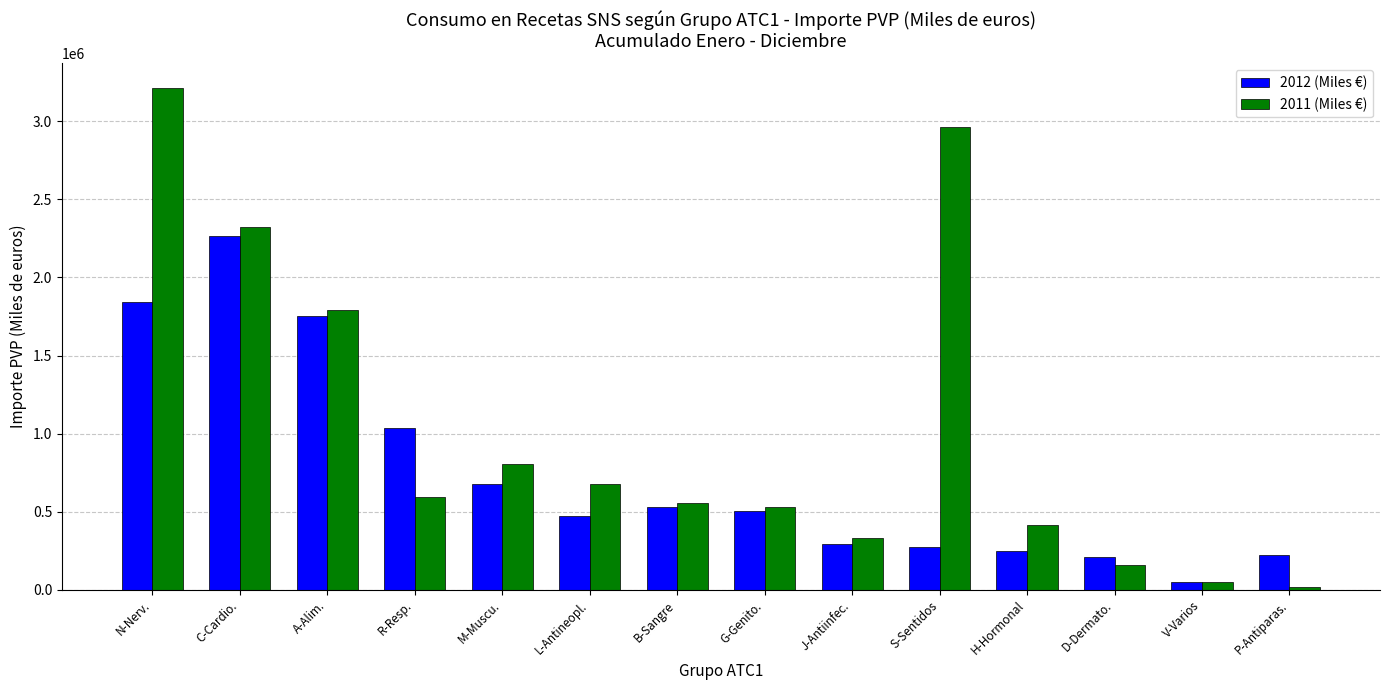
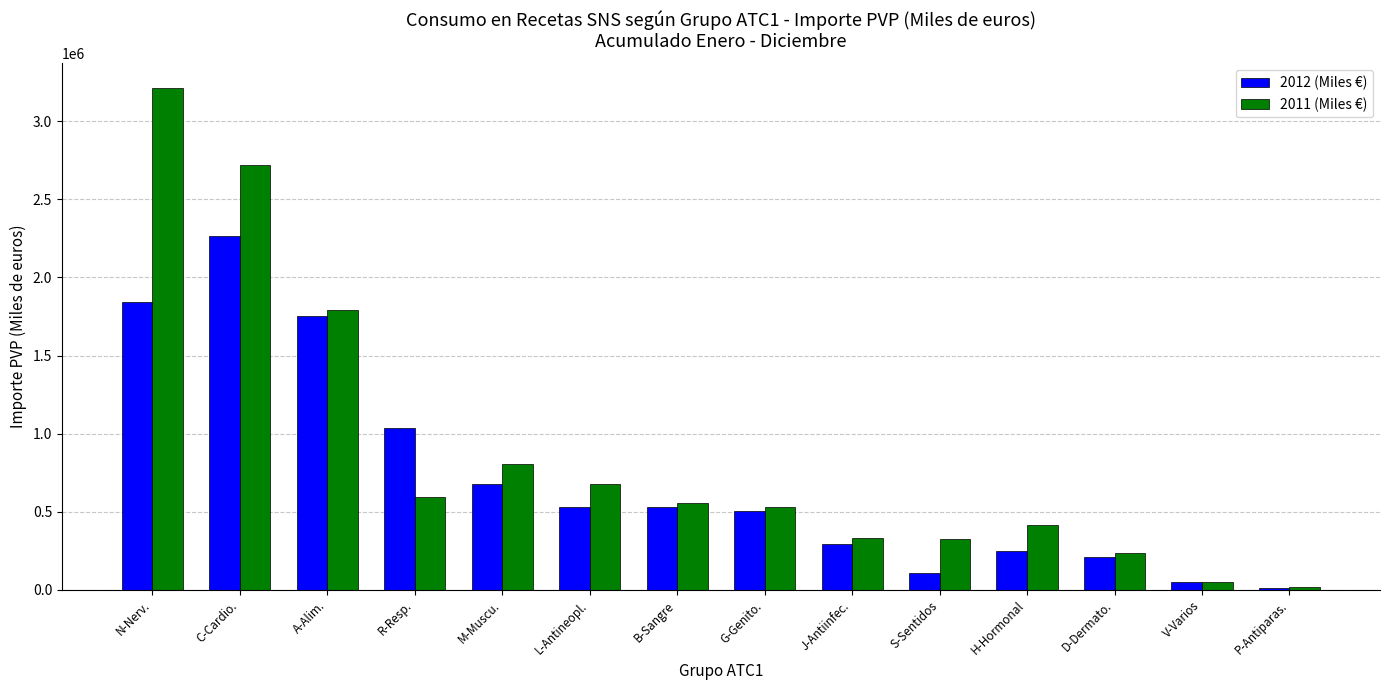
2011 (Miles €), C-Cardio.: 2320000 -> 2720000
2012 (Miles €), L-Antineopl.: 470000 -> 530000
2012 (Miles €), S-Sentidos: 270000 -> 110000
2011 (Miles €), S-Sentidos: 2960000 -> 330000
2011 (Miles €), D-Dermato.: 160000 -> 240000
2012 (Miles €), P-Antiparas.: 220000 -> 10000
